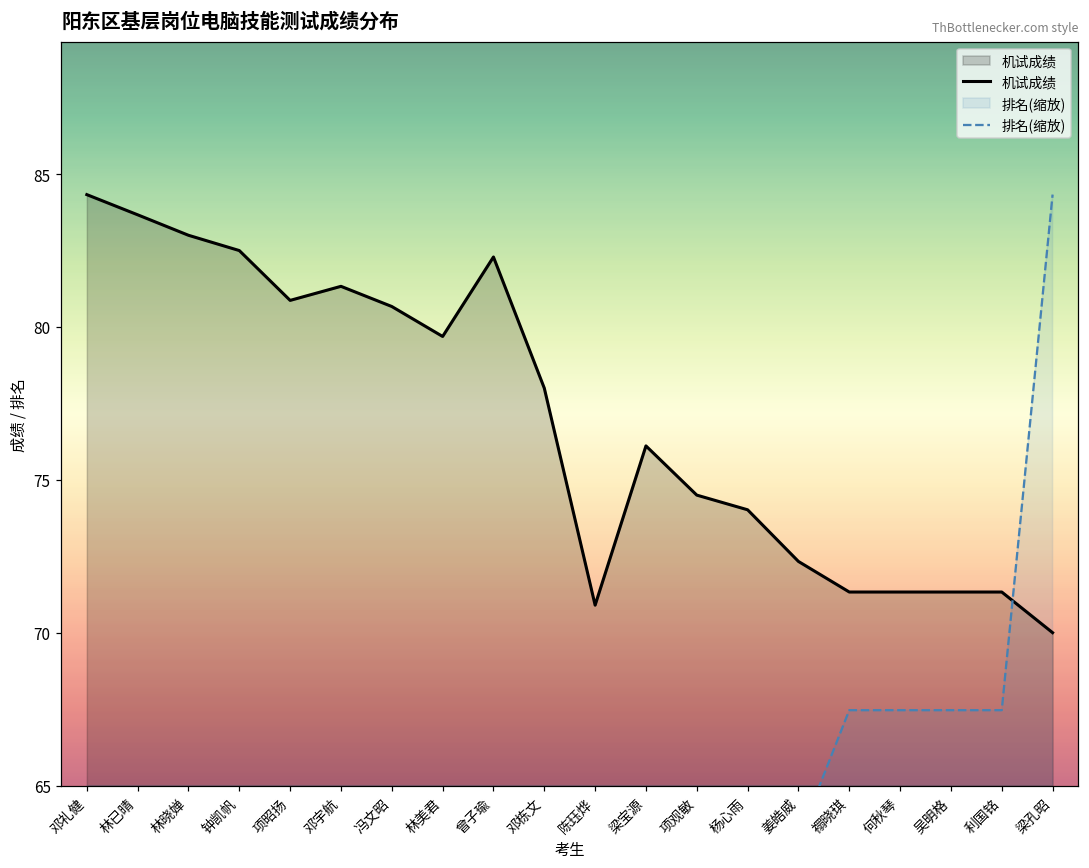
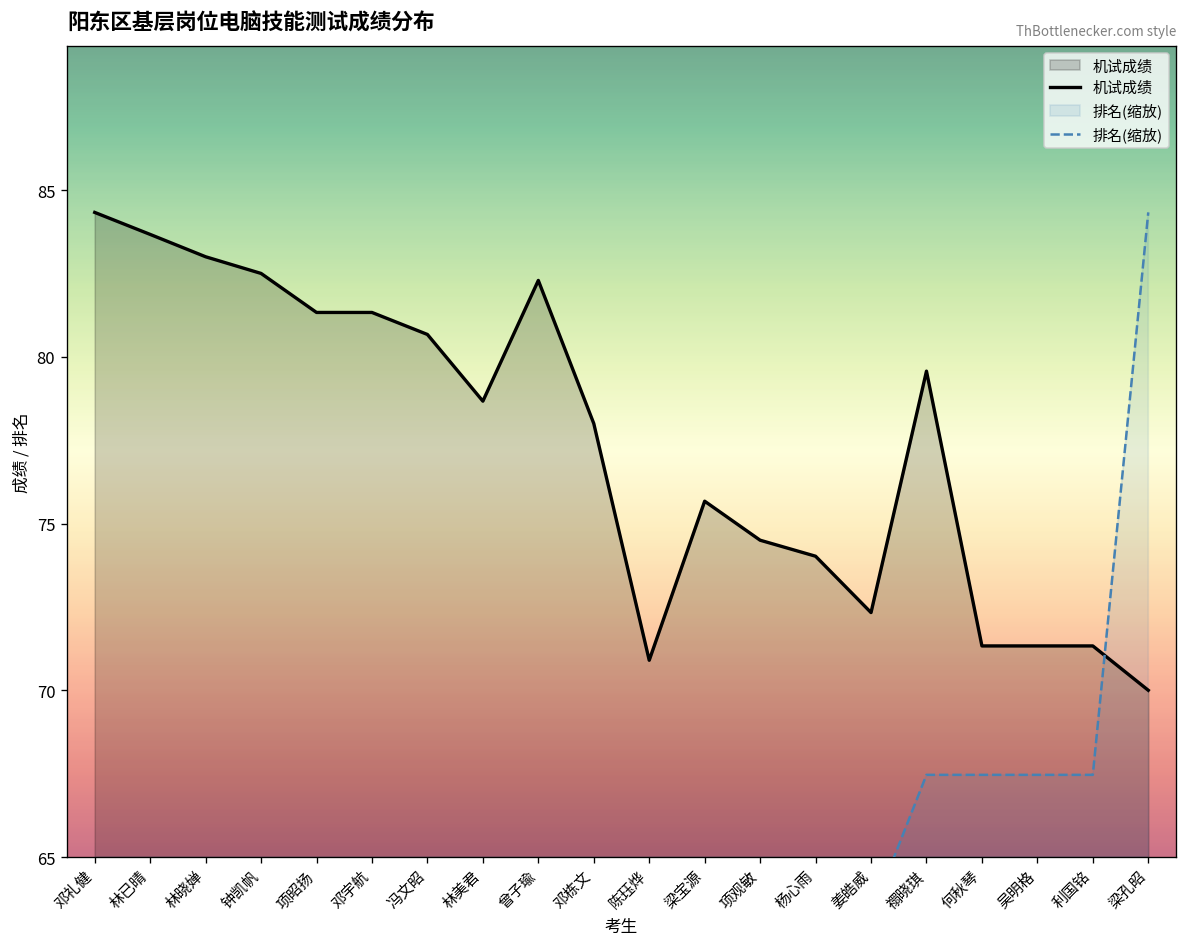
机试成绩, 项昭扬: 80.9 -> 81.3
机试成绩, 林美君: 79.7 -> 78.7
机试成绩, 梁宝源: 76.1 -> 75.7
机试成绩, 禤晓琪: 71.3 -> 79.6
